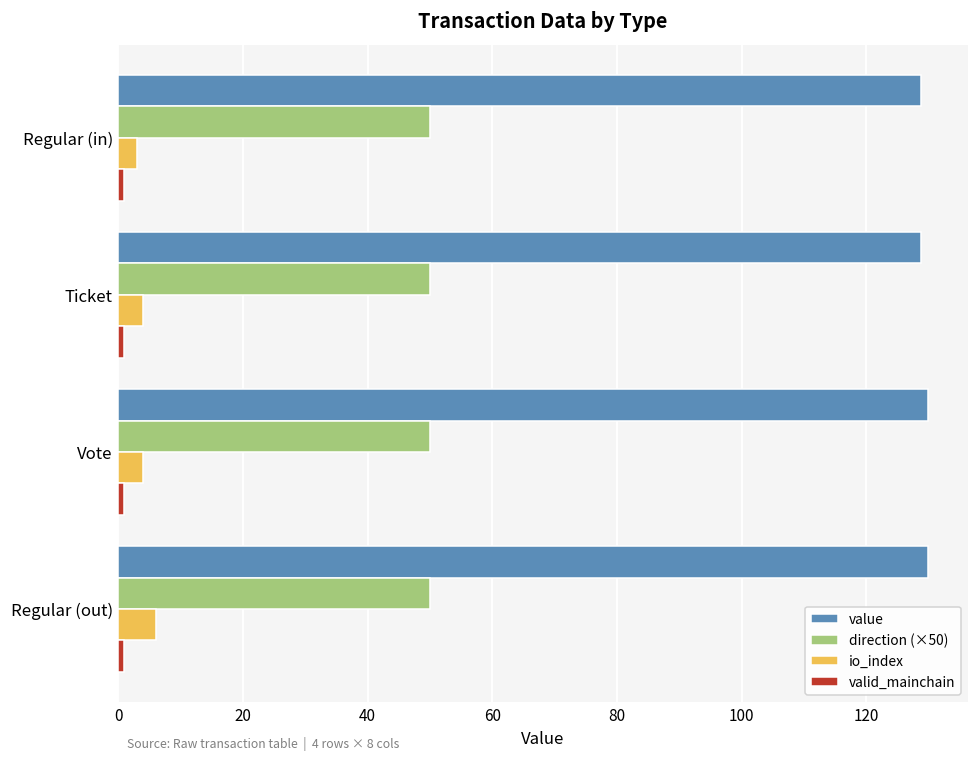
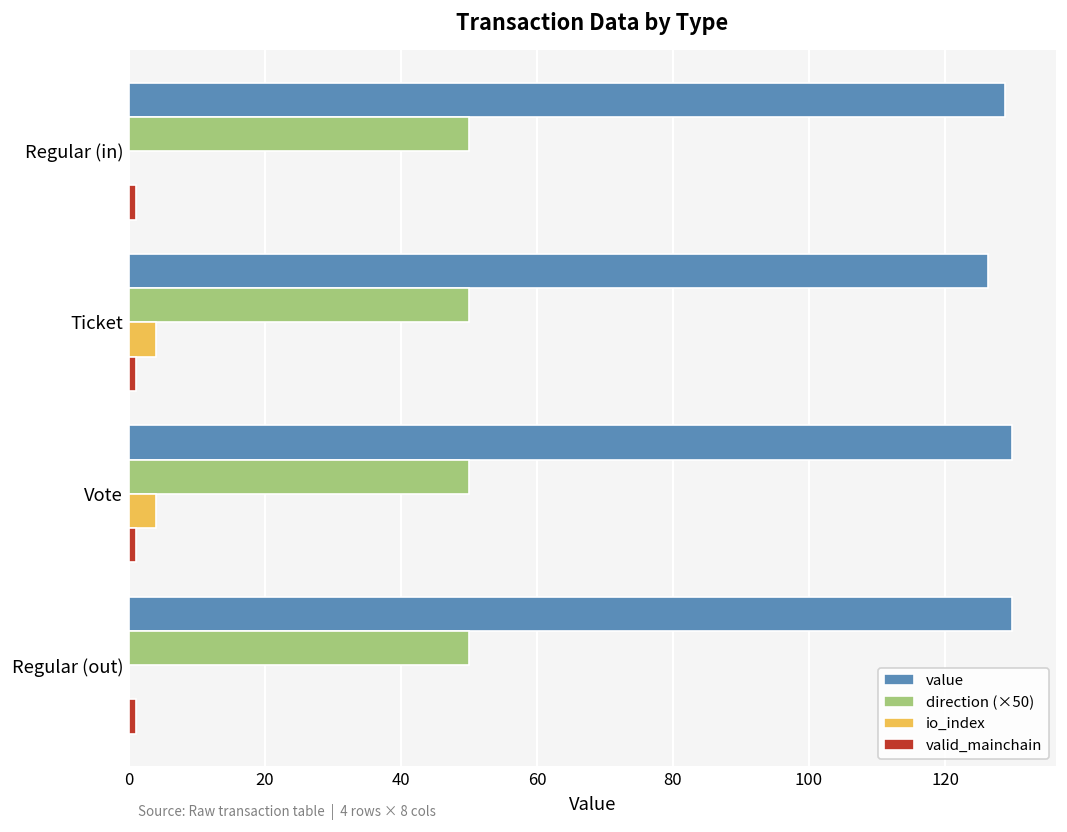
io_index, Regular (in): 3 -> 0
value, Ticket: 129 -> 126
io_index, Regular (out): 6 -> 0
